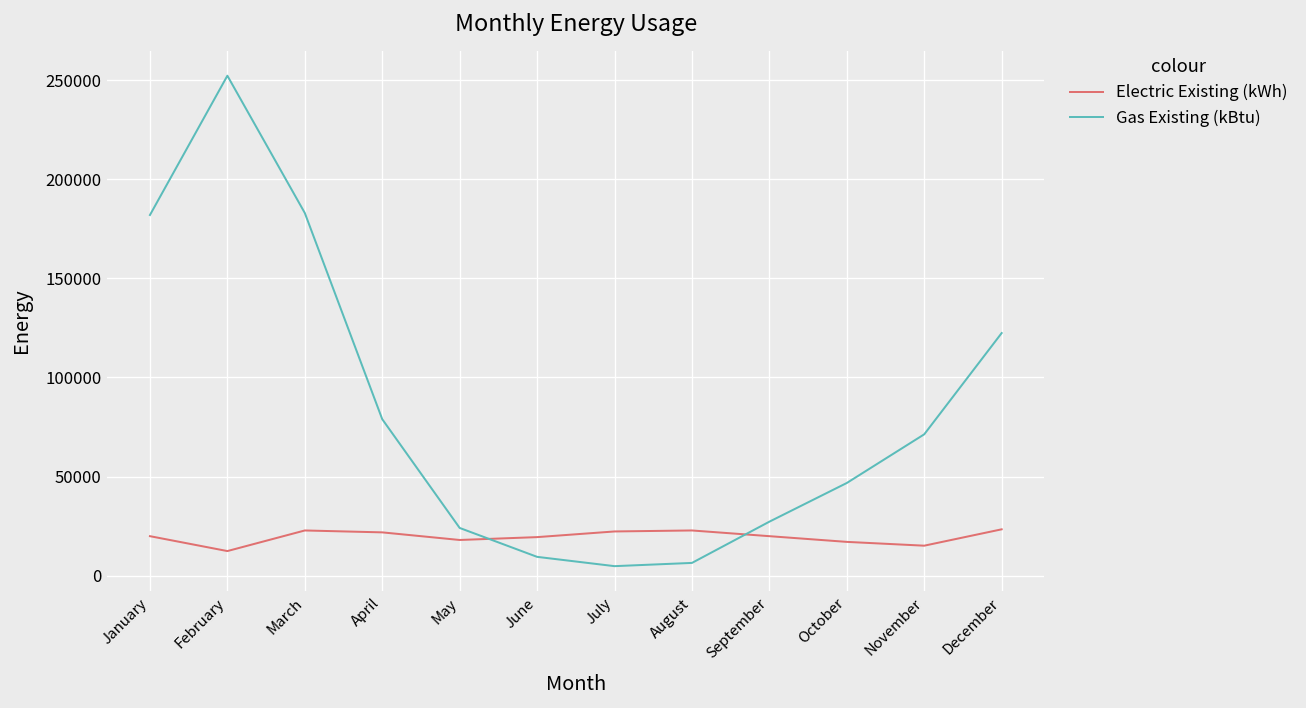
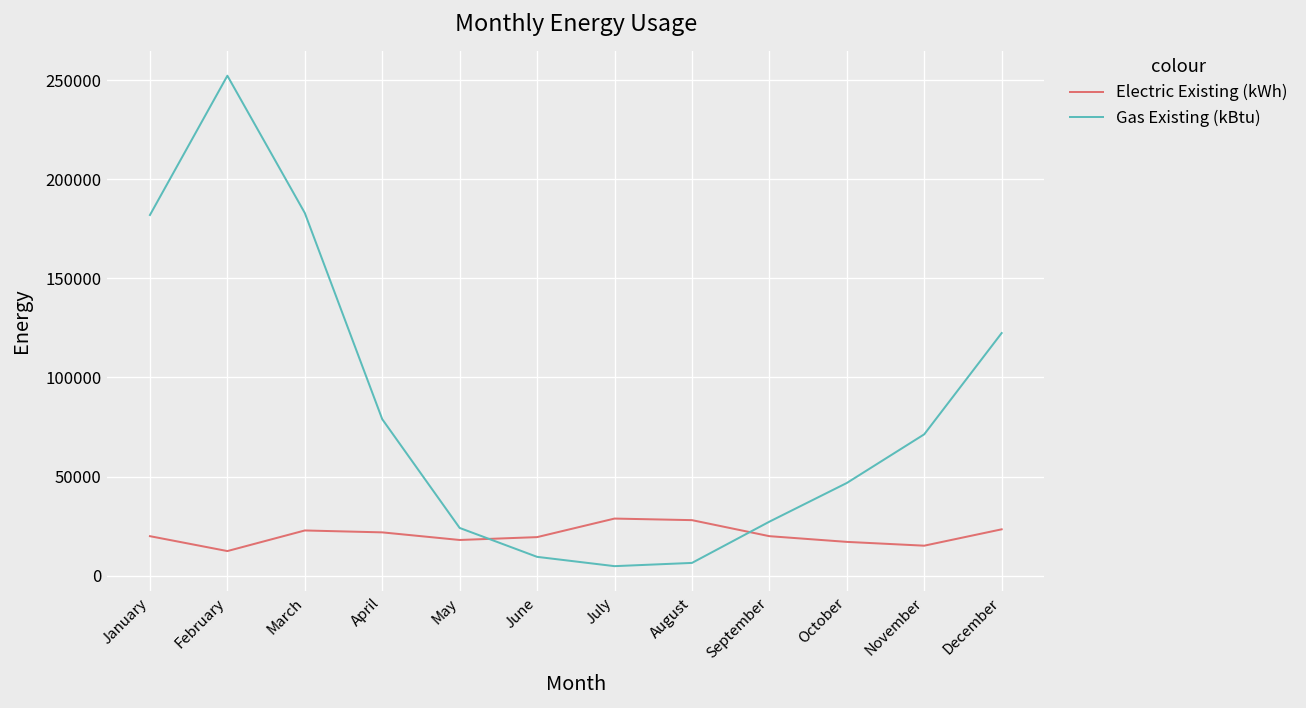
Electric Existing (kWh), July: 22000 -> 29000
Electric Existing (kWh), August: 23000 -> 28000
